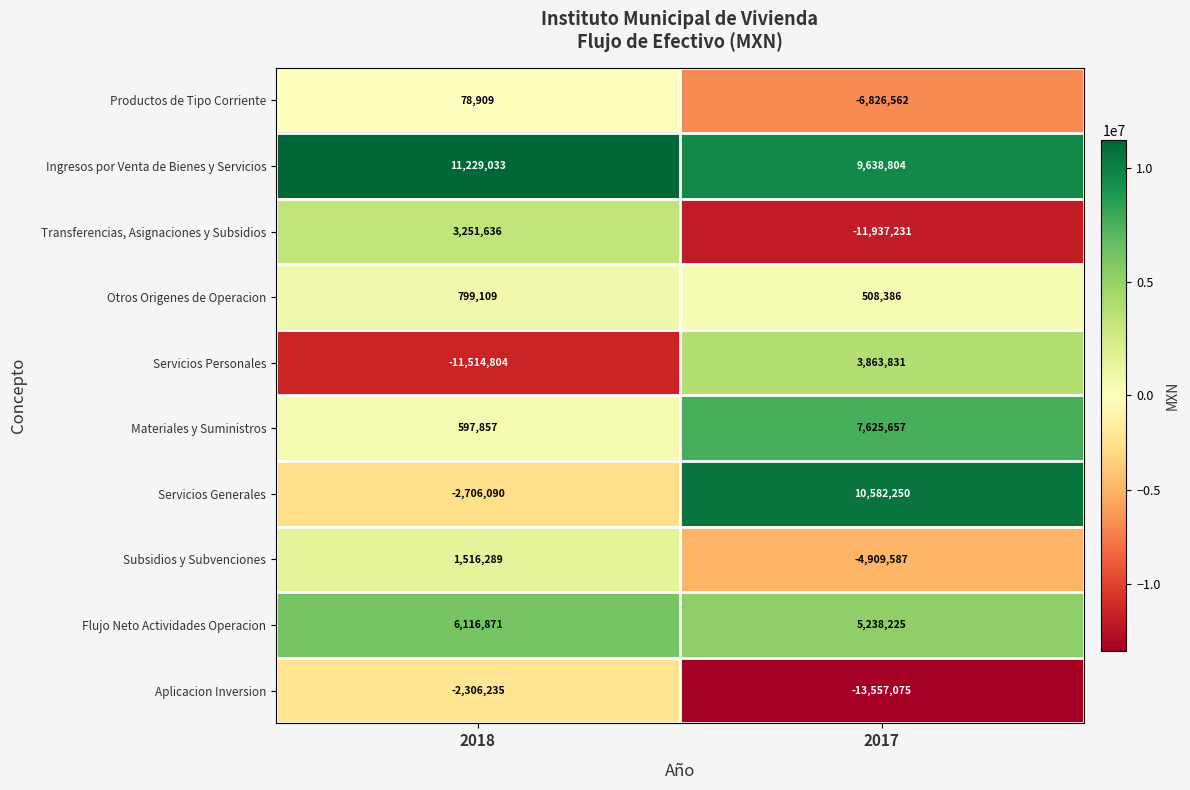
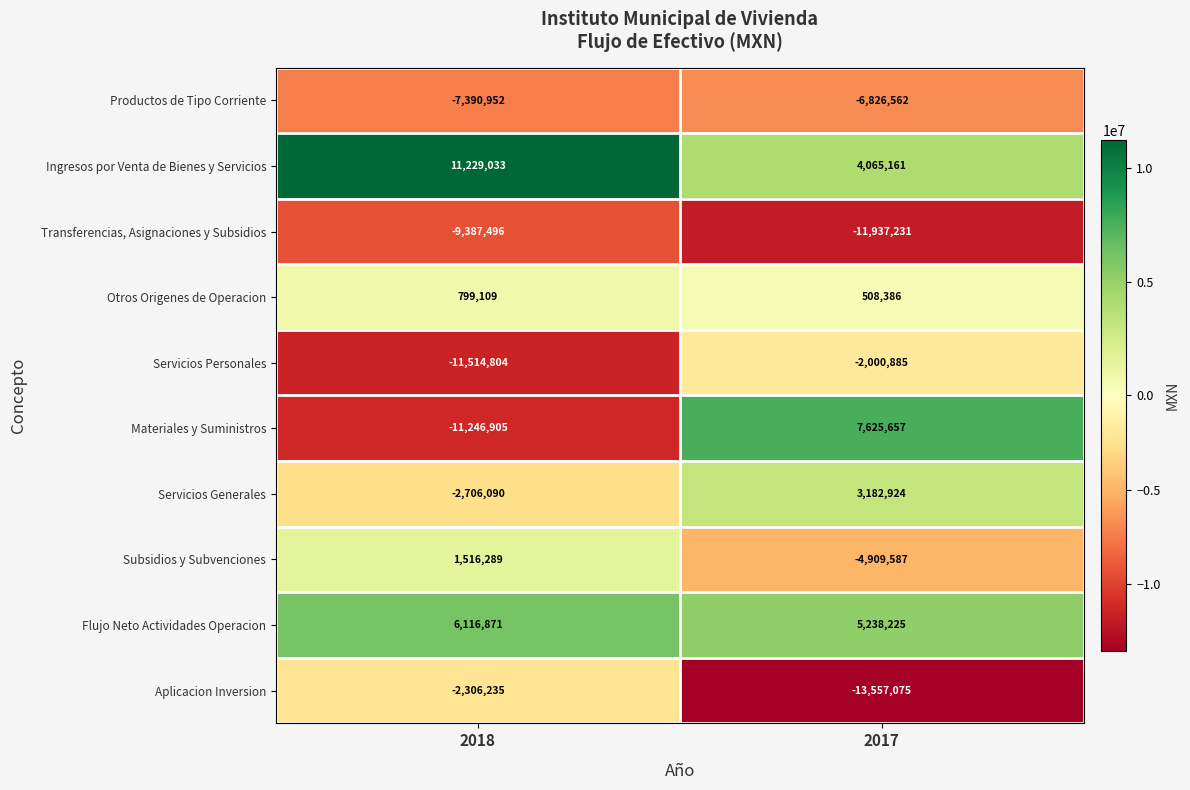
Productos de Tipo Corriente, 2018: 78,909 -> -7,390,952
Ingresos por Venta de Bienes y Servicios, 2017: 9,638,804 -> 4,065,161
Transferencias, Asignaciones y Subsidios, 2018: 3,251,636 -> -9,387,496
Servicios Personales, 2017: 3,863,831 -> -2,000,885
Materiales y Suministros, 2018: 597,857 -> -11,246,905
Servicios Generales, 2017: 10,582,250 -> 3,182,924
